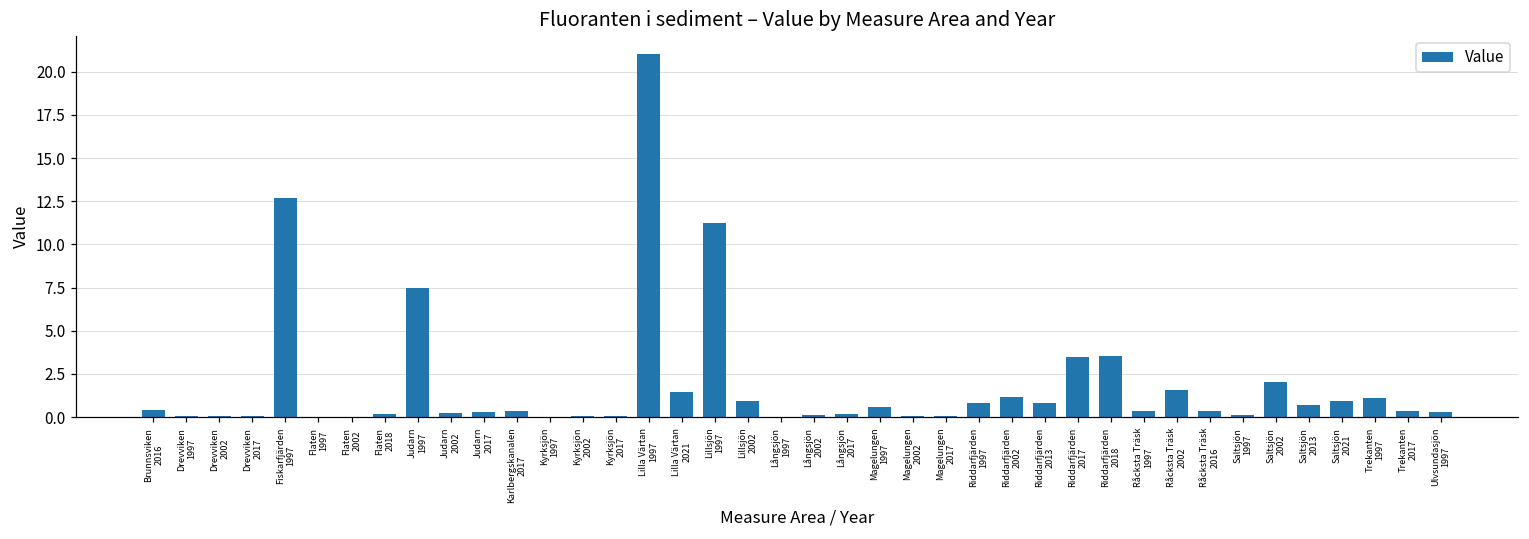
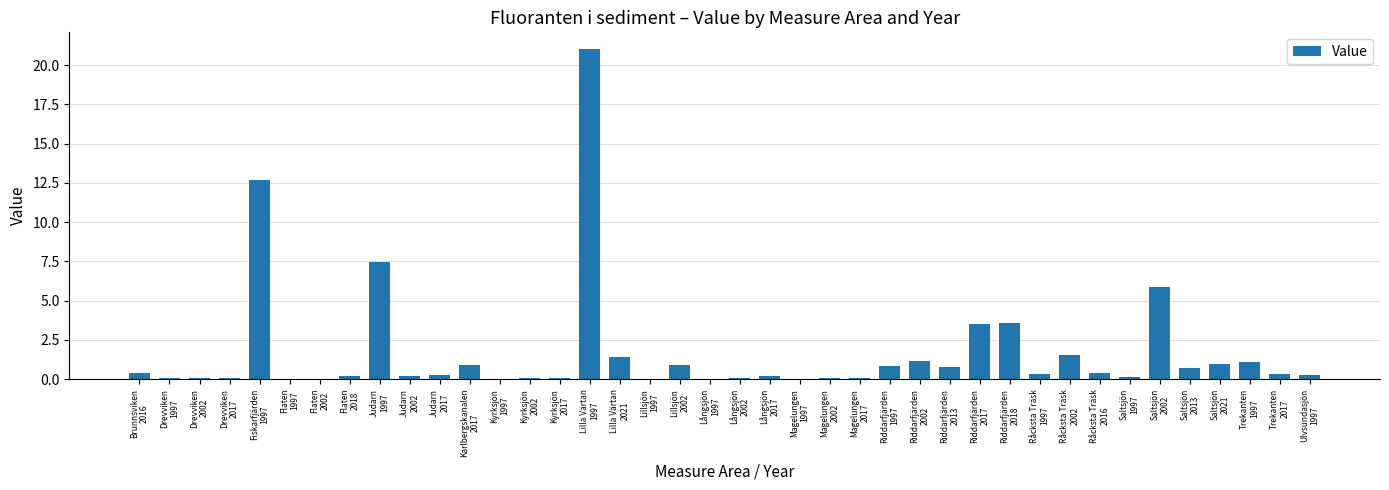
Karlbergskanalen 2017: 0.4 -> 0.9
Lillsjön 1997: 11.3 -> 0.0
Magelungen 1997: 0.6 -> 0.0
Saltsjön 2002: 2.0 -> 5.9
